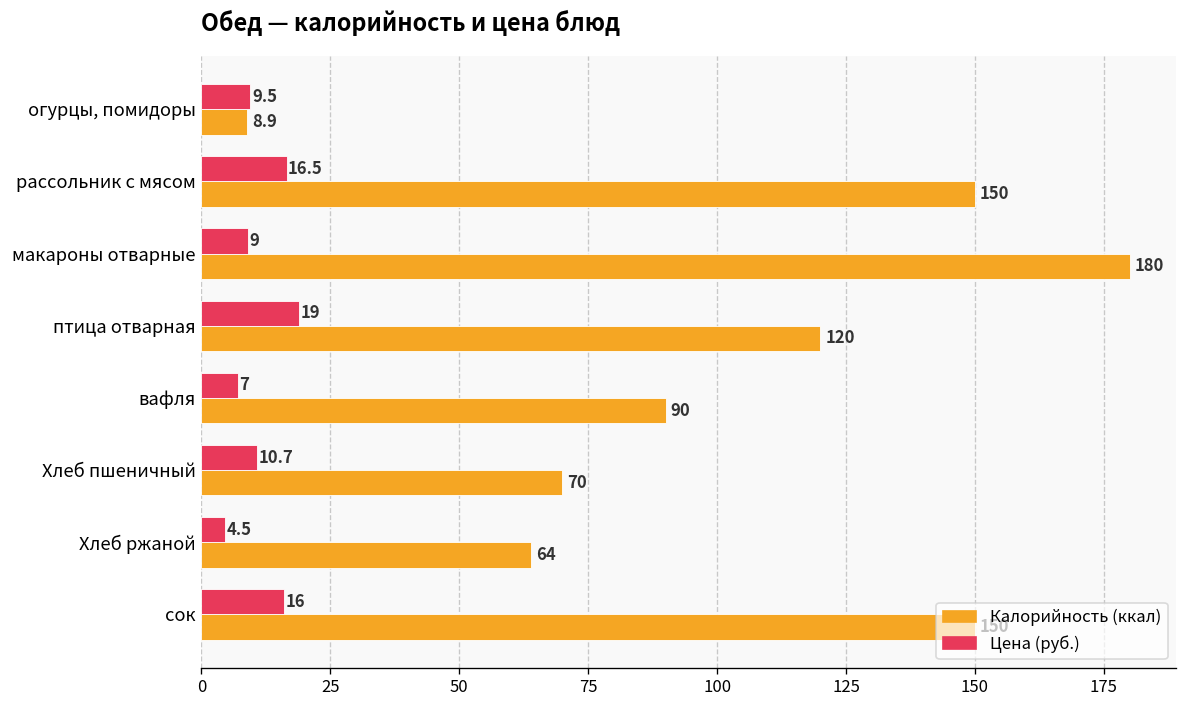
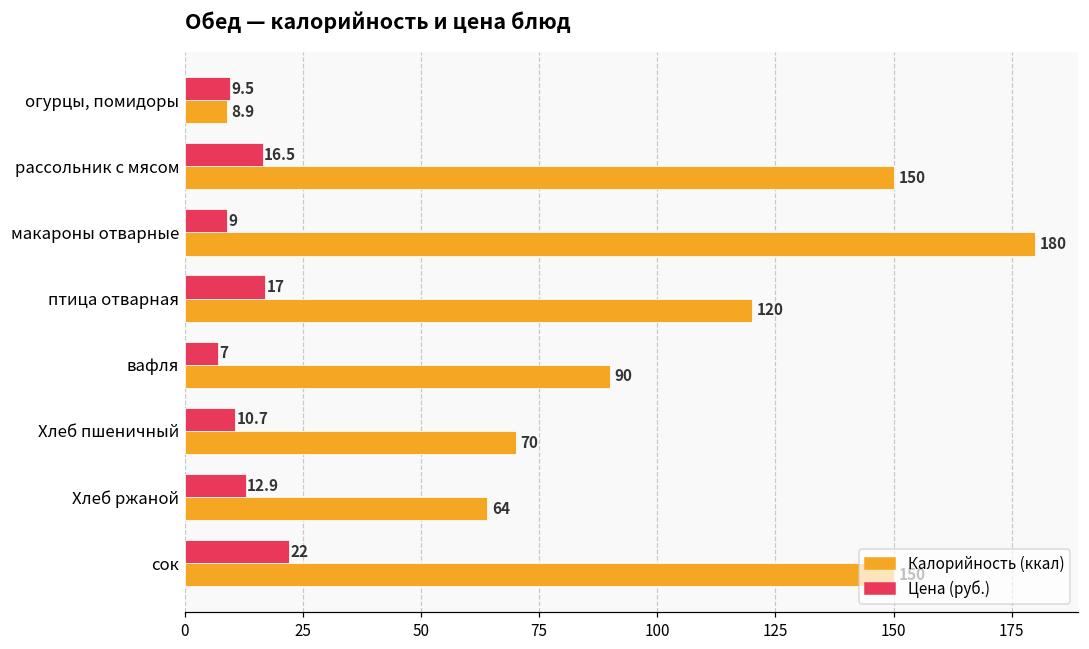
Цена (руб.), птица отварная: 19 -> 17
Цена (руб.), Хлеб ржаной: 4.5 -> 12.9
Цена (руб.), сок: 16 -> 22
